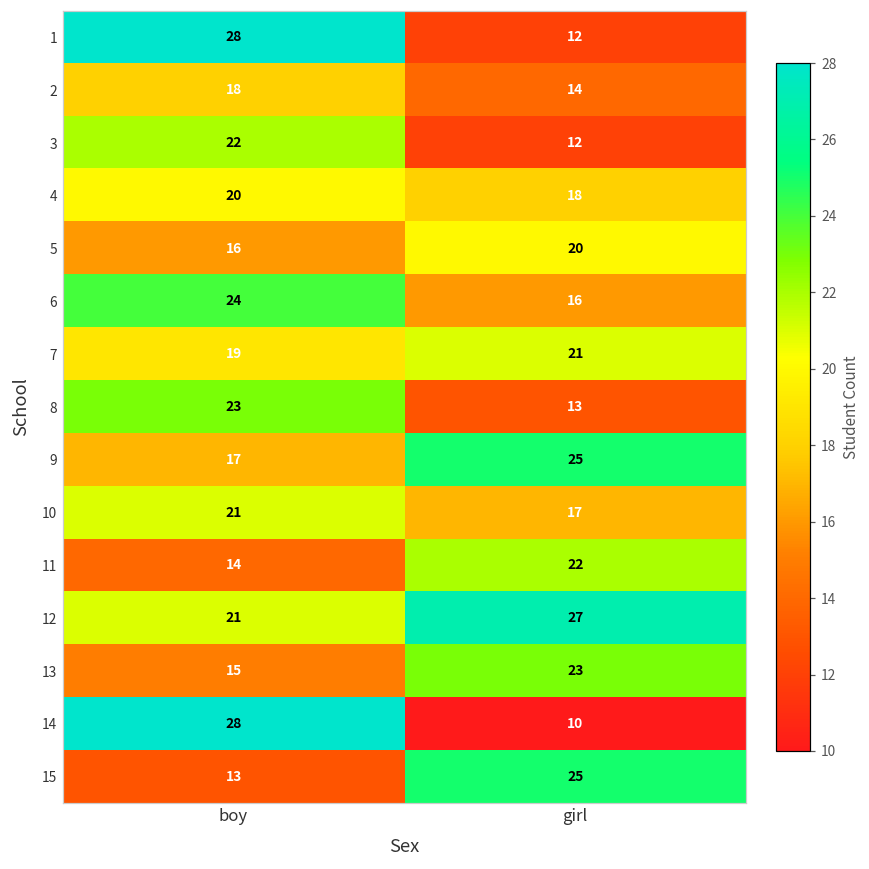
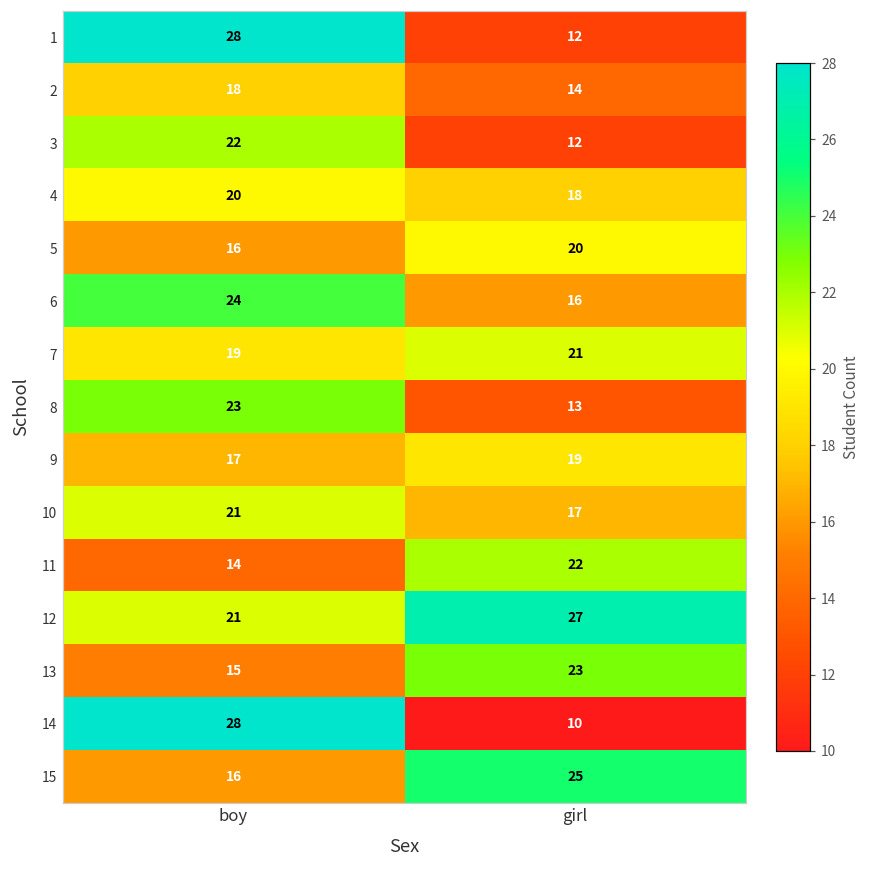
9, girl: 25 -> 19
15, boy: 13 -> 16
